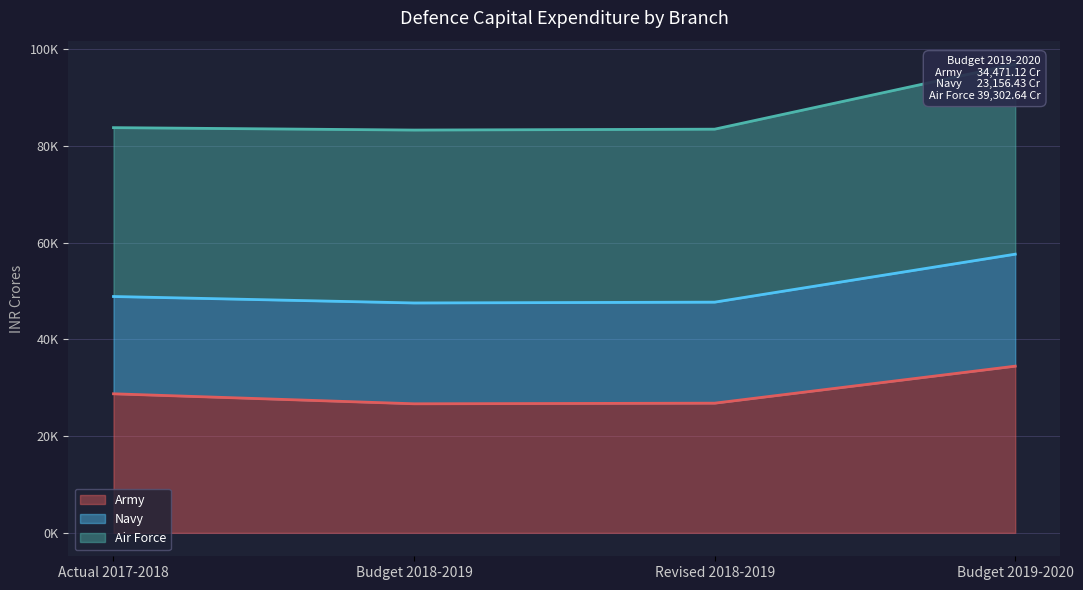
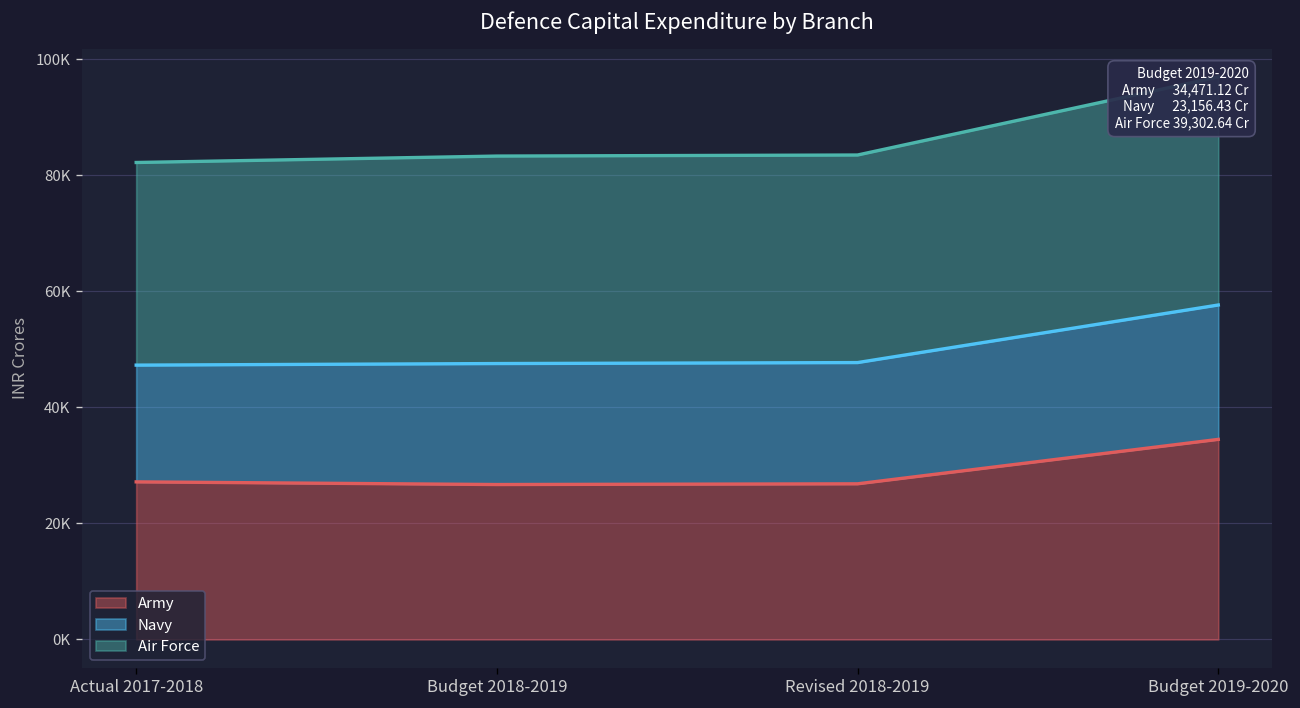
Army, Actual 2017-2018: 29000 -> 27000
